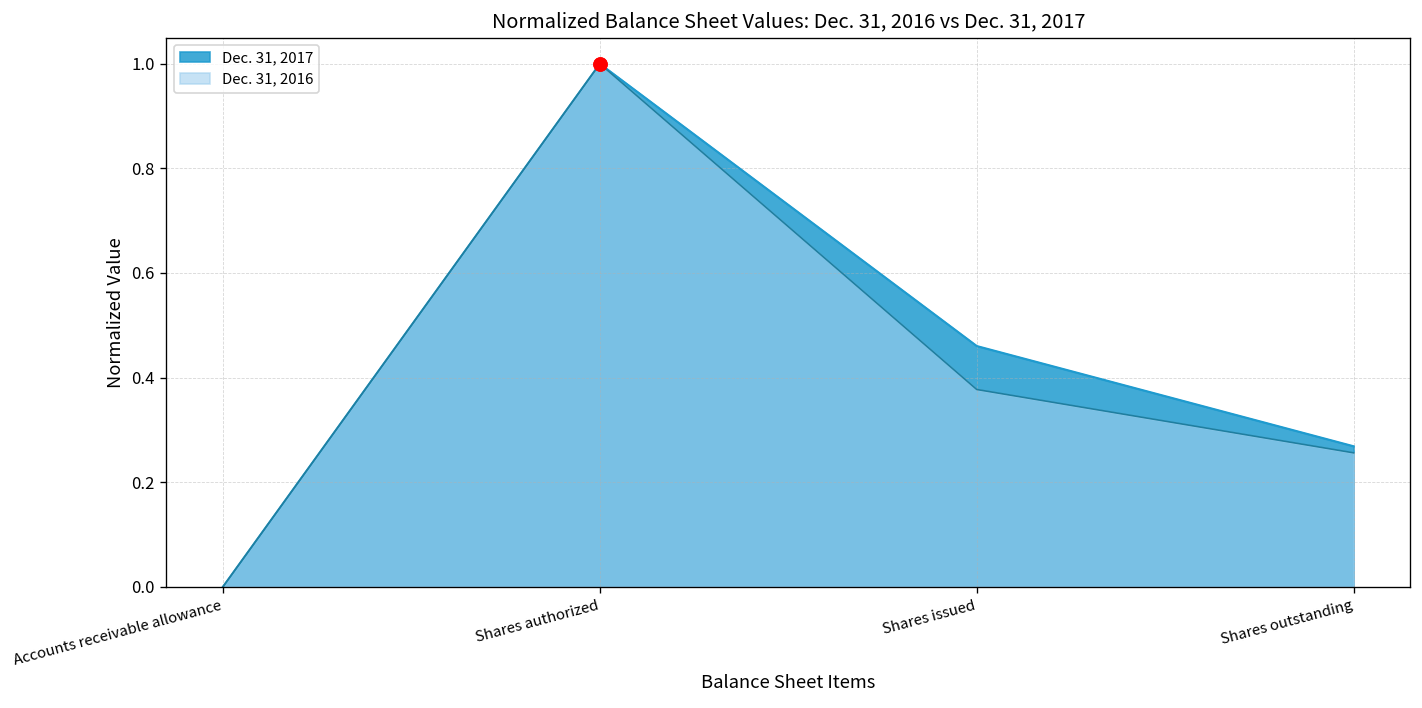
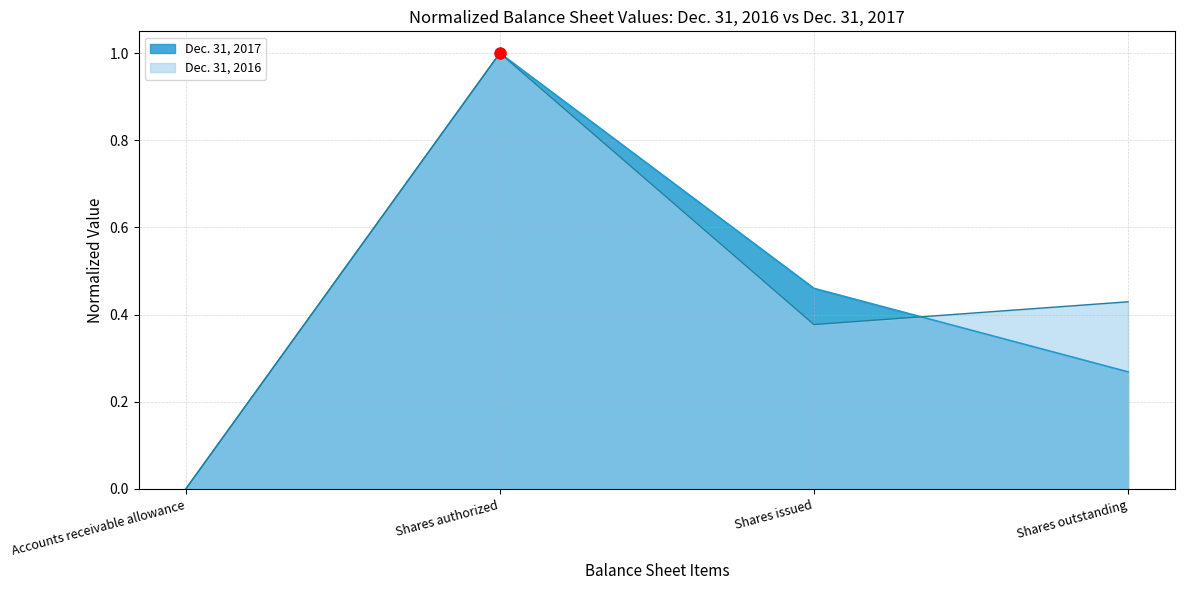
Dec. 31, 2016, Shares outstanding: 0.26 -> 0.43
